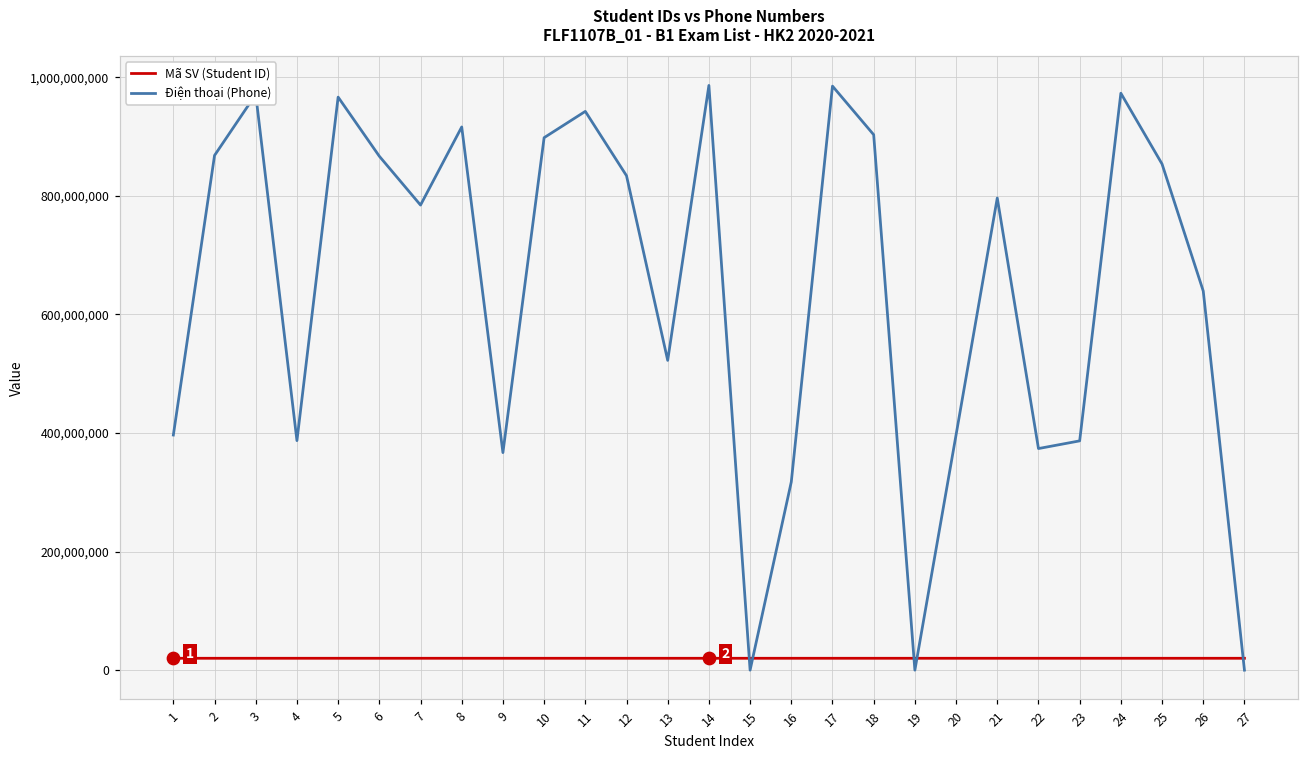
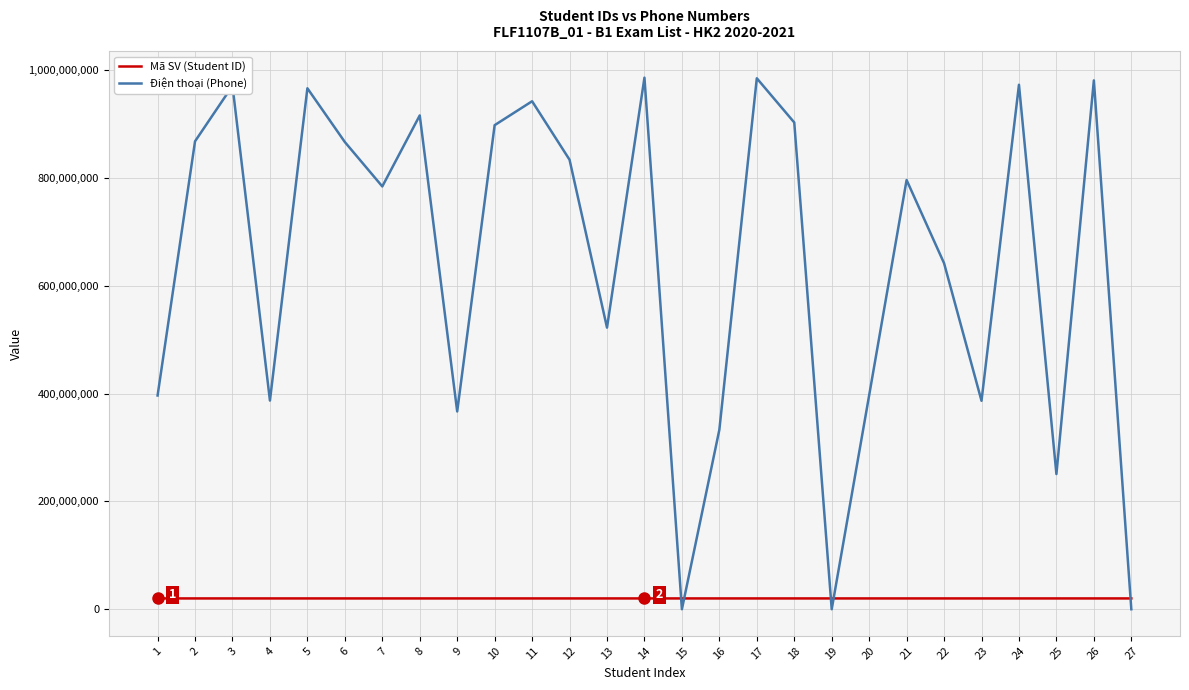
Điện thoại (Phone), 16: 320,000,000 -> 330,000,000
Điện thoại (Phone), 22: 370,000,000 -> 640,000,000
Điện thoại (Phone), 25: 850,000,000 -> 250,000,000
Điện thoại (Phone), 26: 640,000,000 -> 980,000,000
